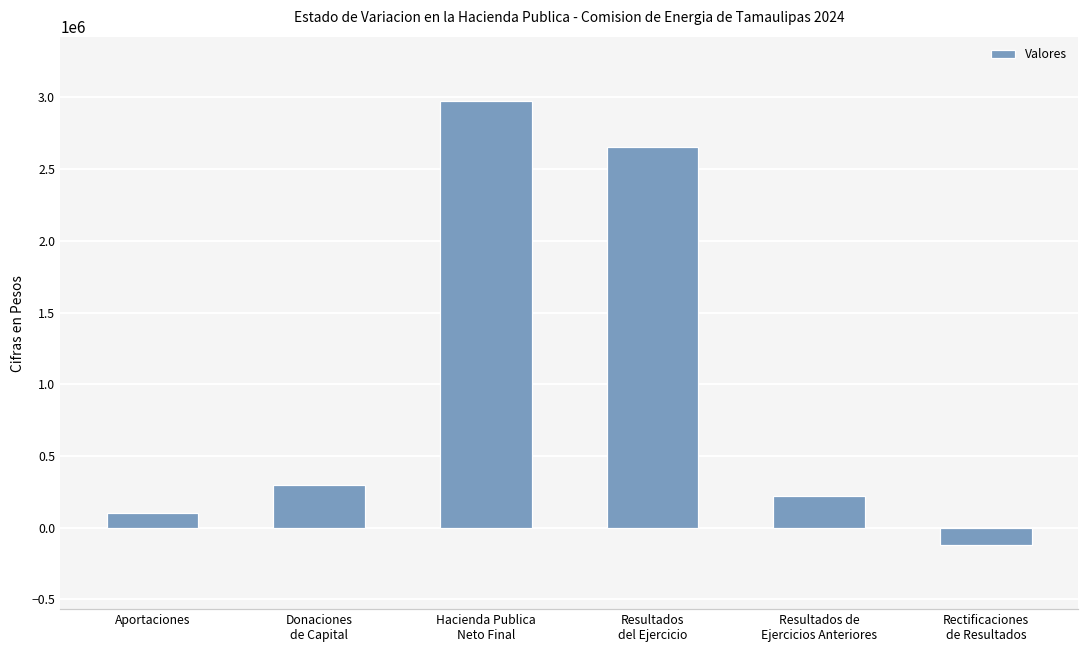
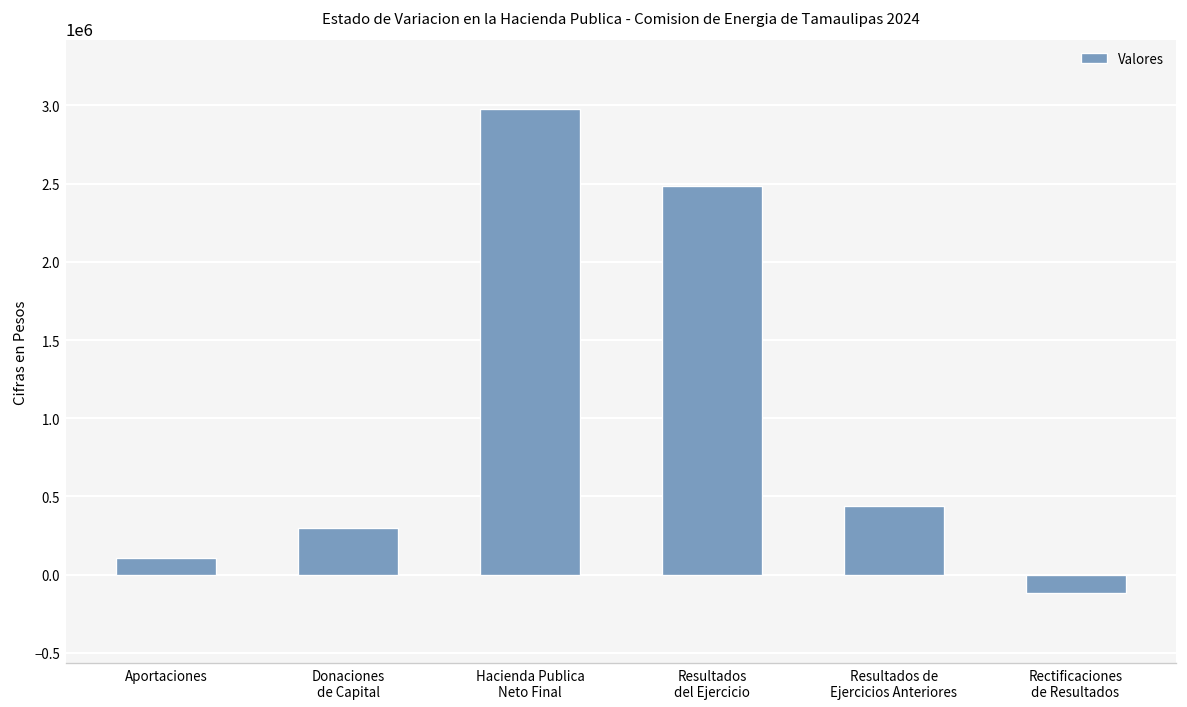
Resultados del Ejercicio: 2660000 -> 2480000
Resultados de Ejercicios Anteriores: 220000 -> 440000
